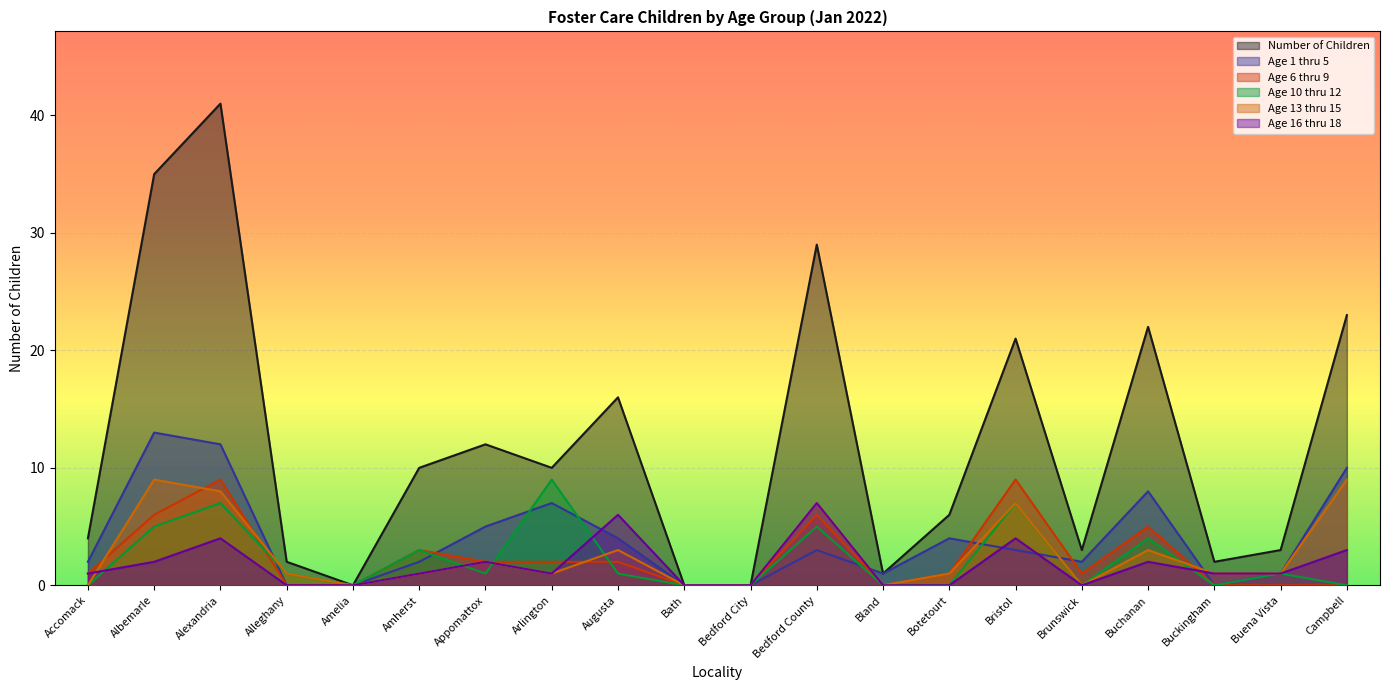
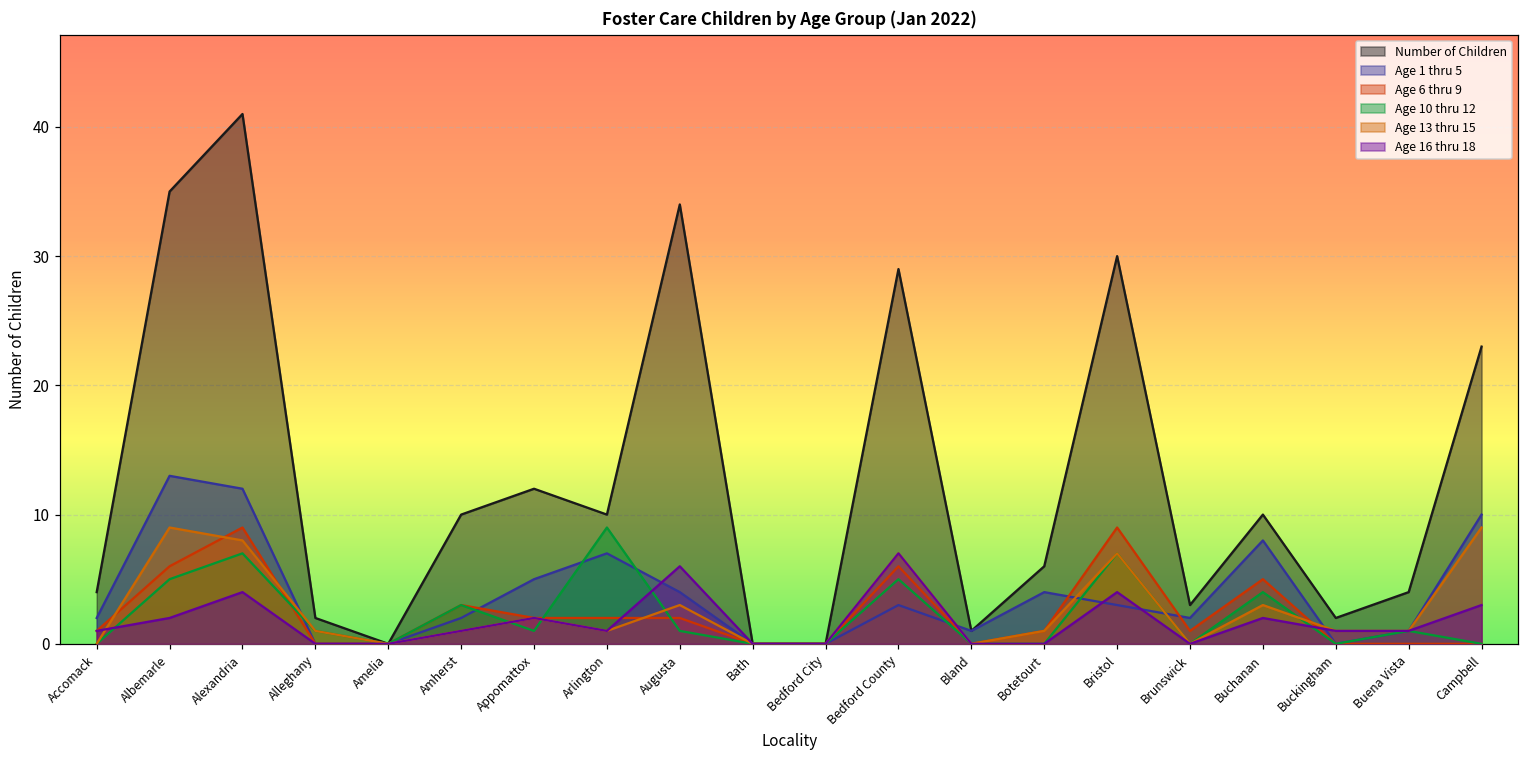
Number of Children, Augusta: 16 -> 34
Number of Children, Bristol: 21 -> 30
Number of Children, Buchanan: 22 -> 10
Number of Children, Buena Vista: 3 -> 4
